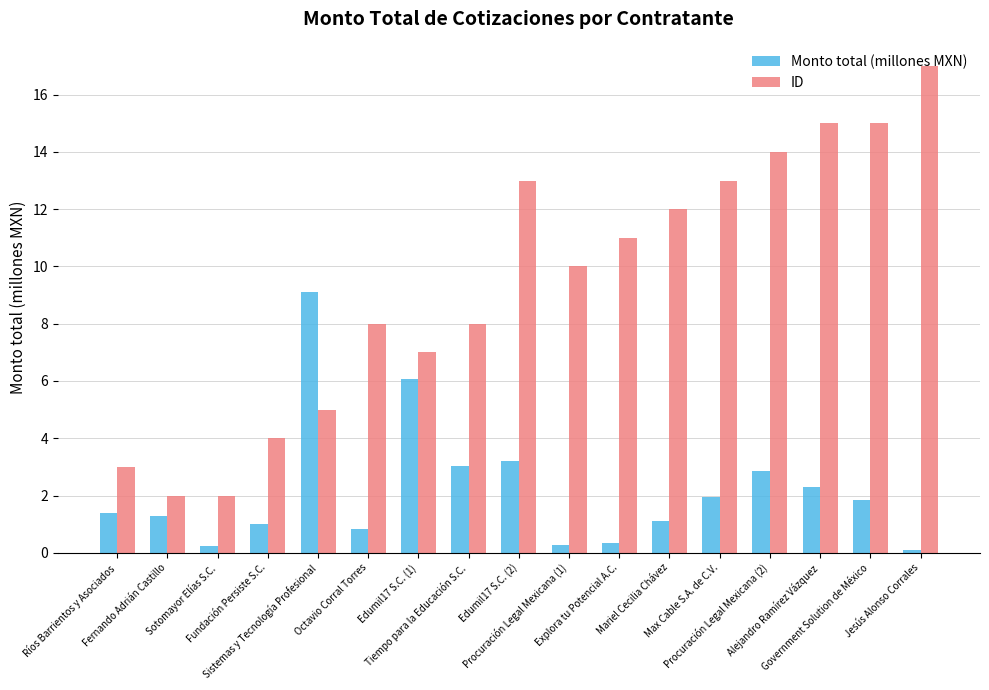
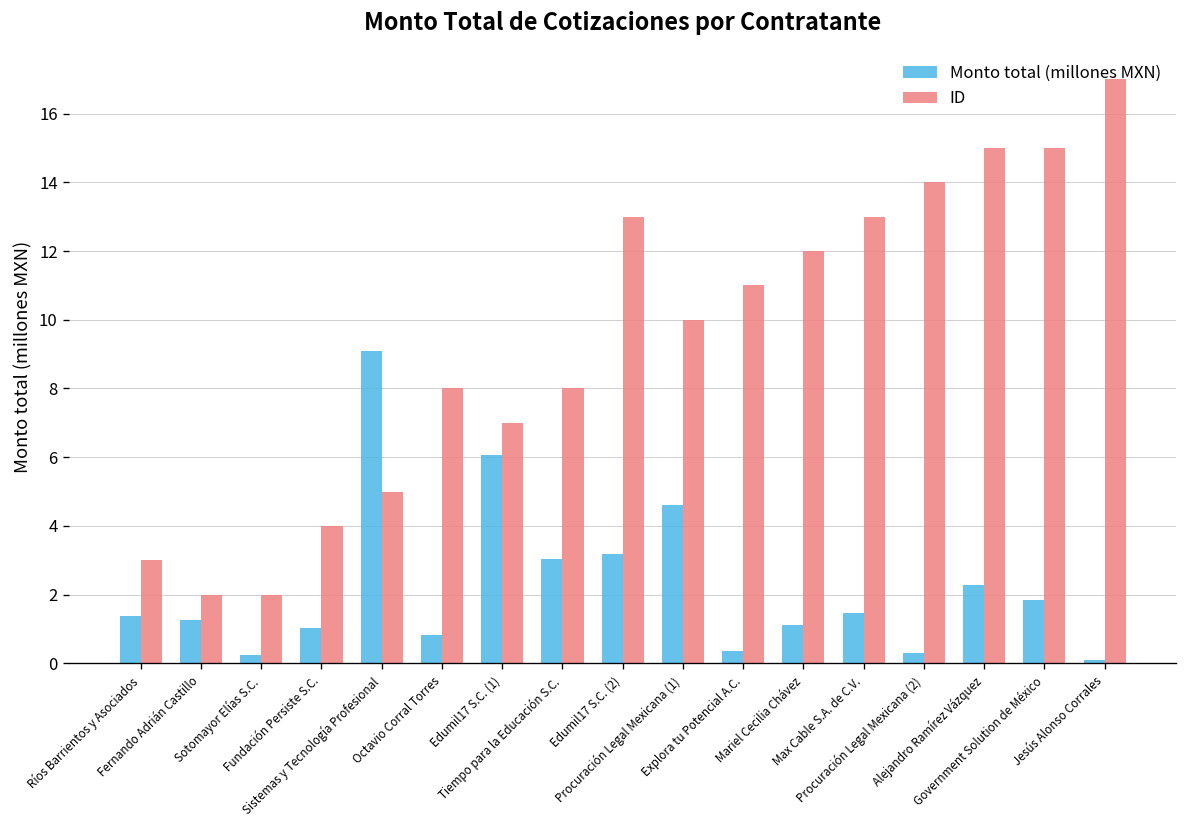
Monto total (millones MXN), Procuración Legal Mexicana (1): 0.3 -> 4.6
Monto total (millones MXN), Max Cable S.A. de C.V.: 1.9 -> 1.5
Monto total (millones MXN), Procuración Legal Mexicana (2): 2.8 -> 0.3
